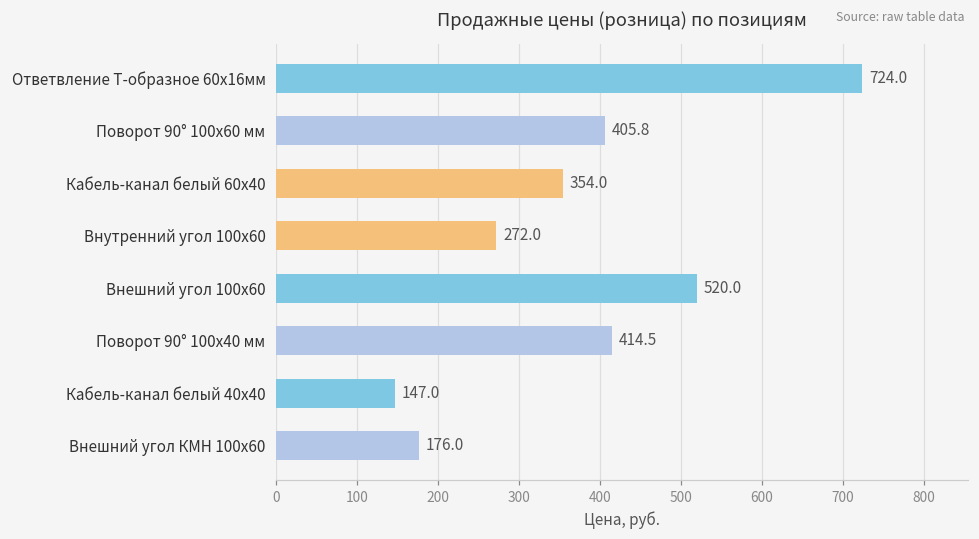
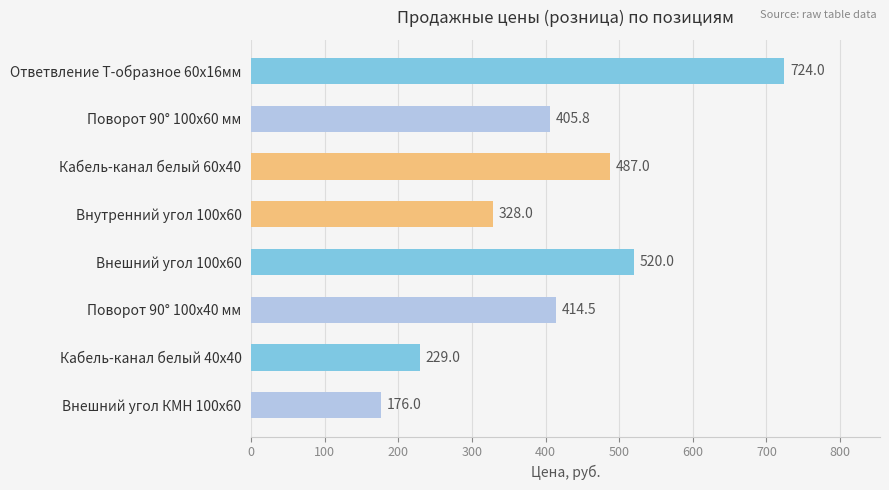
Кабель-канал белый 60х40: 354.0 -> 487.0
Внутренний угол 100х60: 272.0 -> 328.0
Кабель-канал белый 40х40: 147.0 -> 229.0
